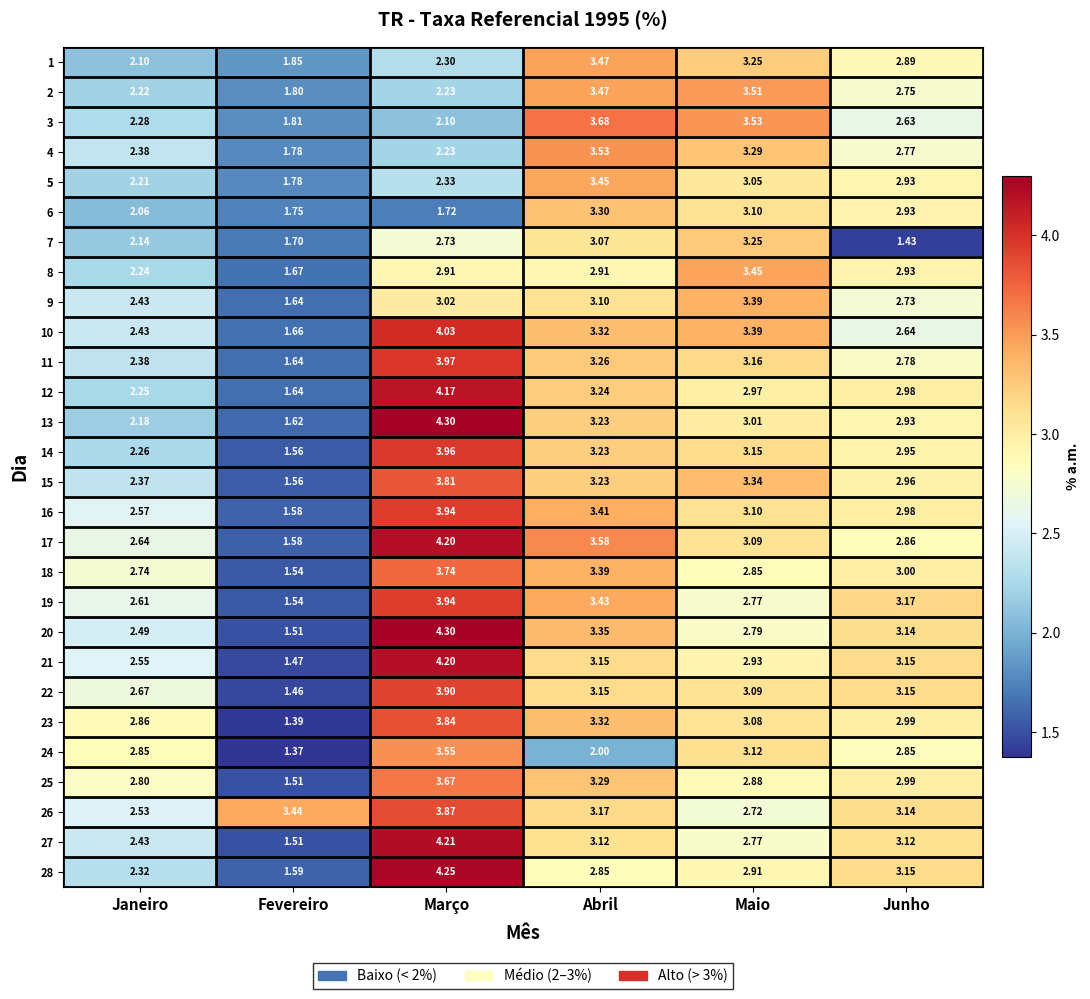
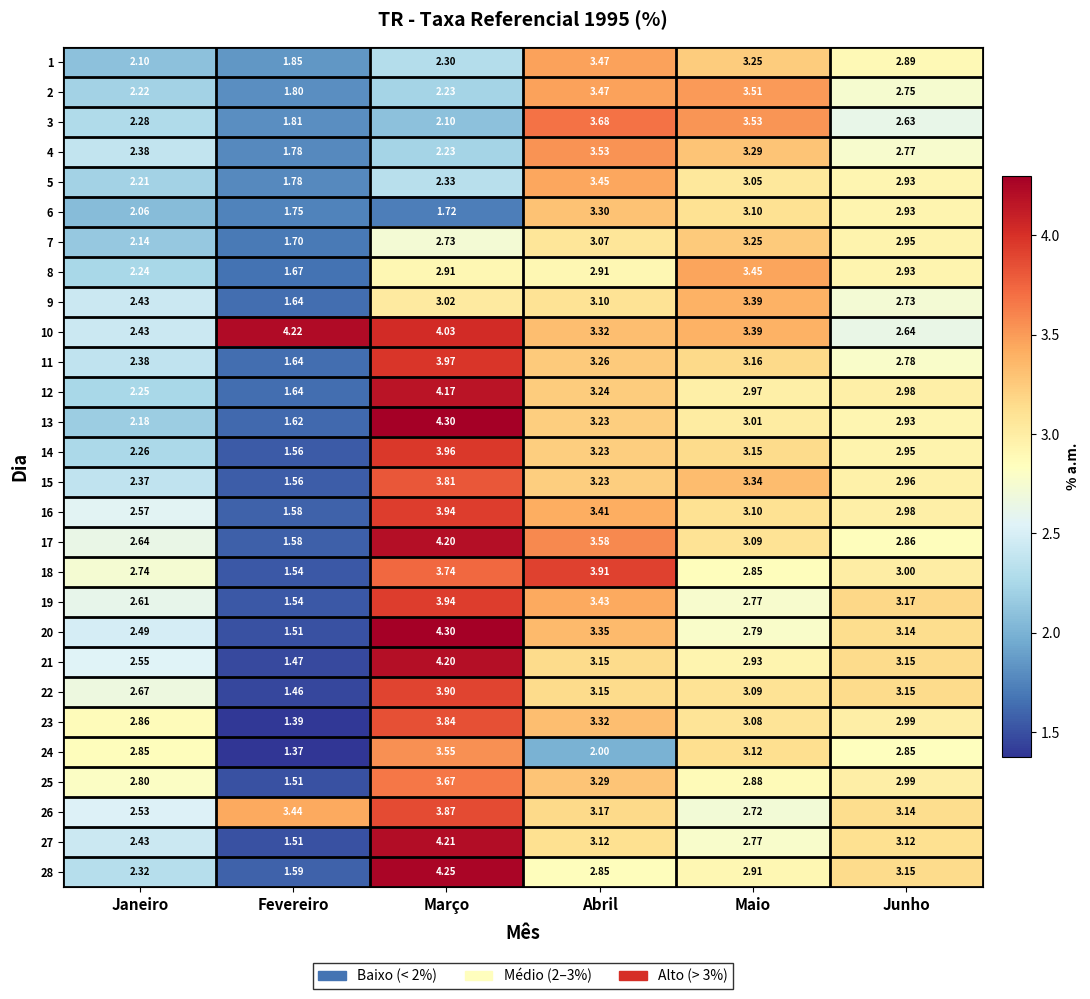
7, Junho: 1.43 -> 2.95
10, Fevereiro: 1.66 -> 4.22
18, Abril: 3.39 -> 3.91
